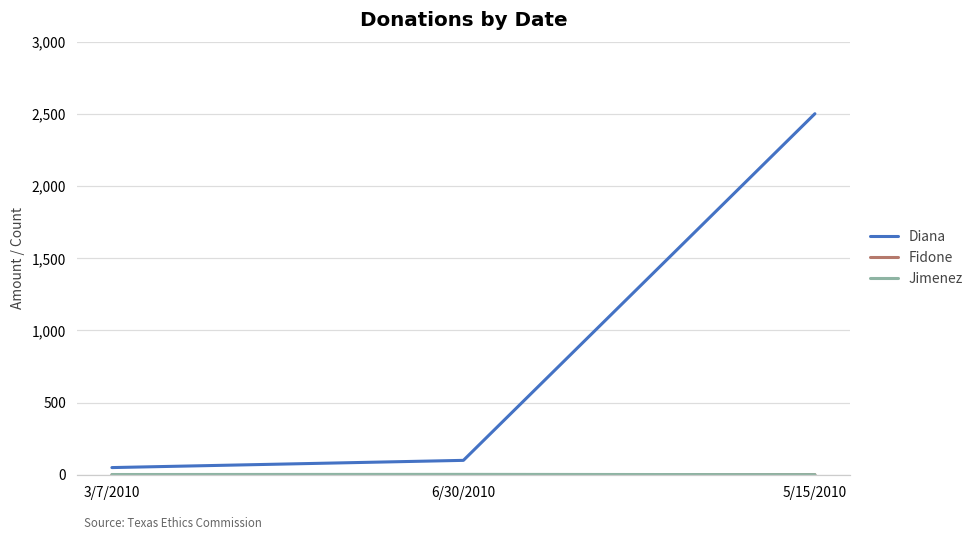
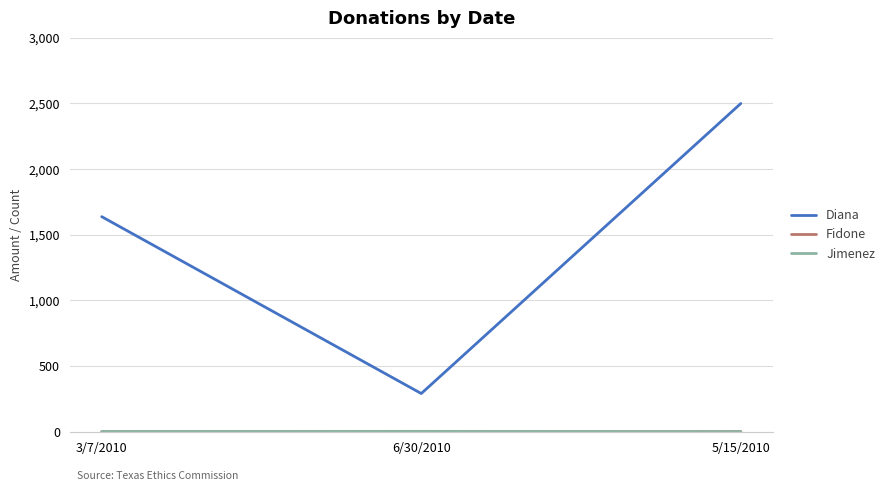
Diana, 3/7/2010: 50 -> 1,640
Diana, 6/30/2010: 100 -> 290
